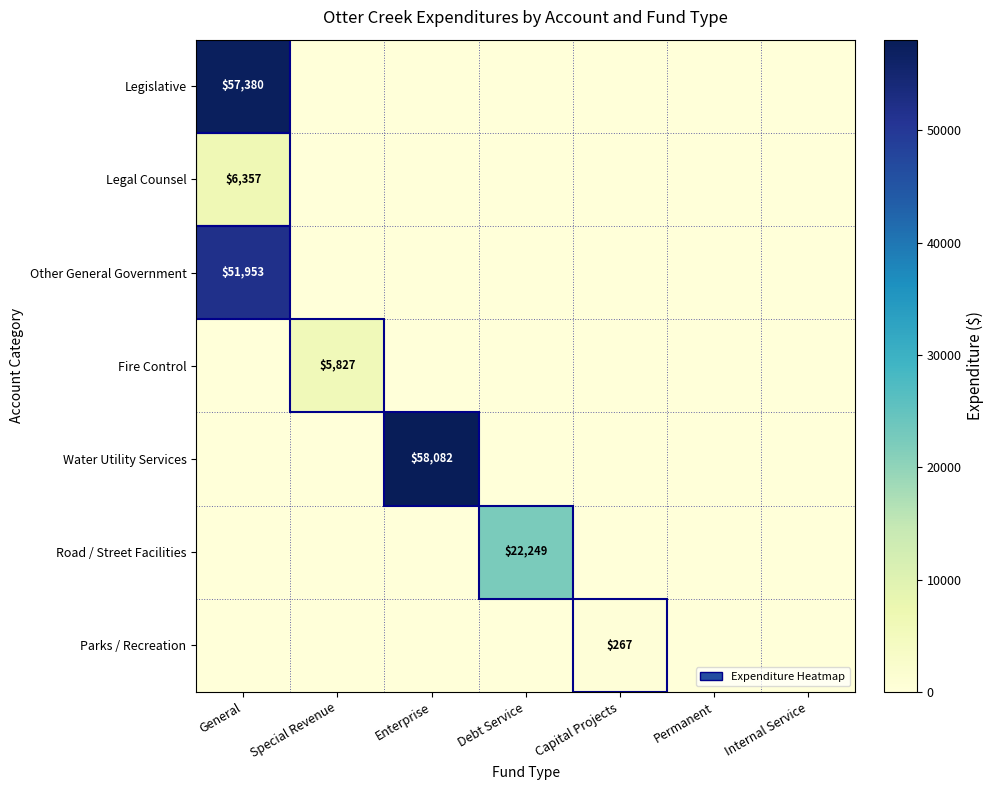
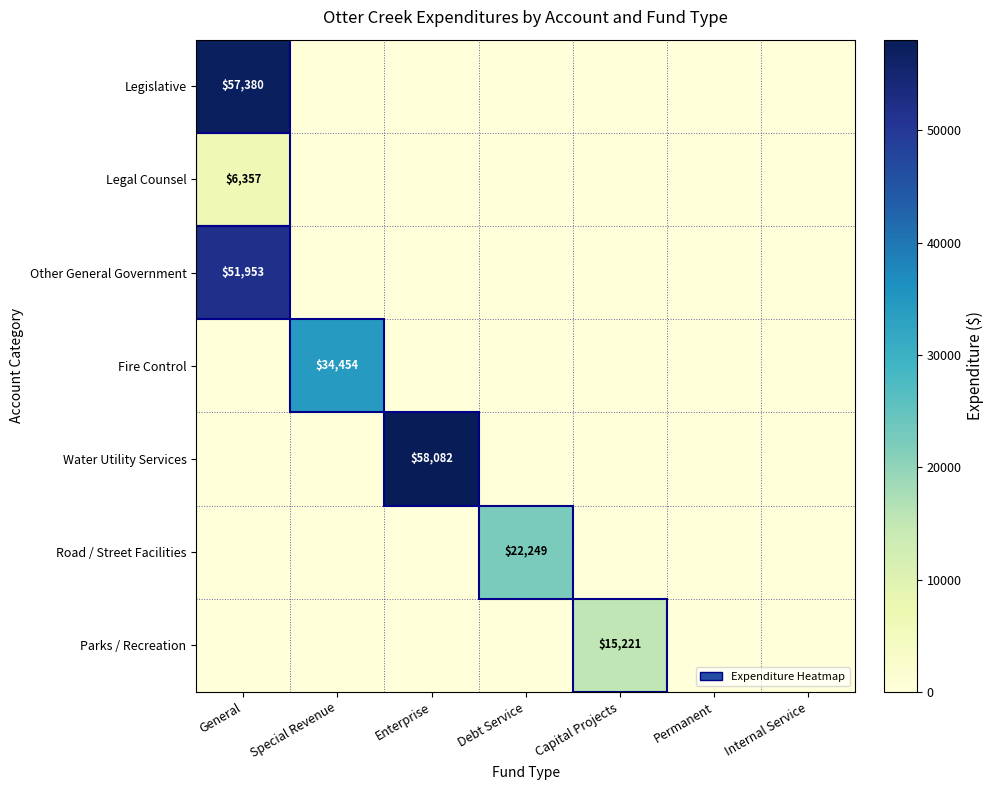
Fire Control, Special Revenue: $5,827 -> $34,454
Parks / Recreation, Capital Projects: $267 -> $15,221
